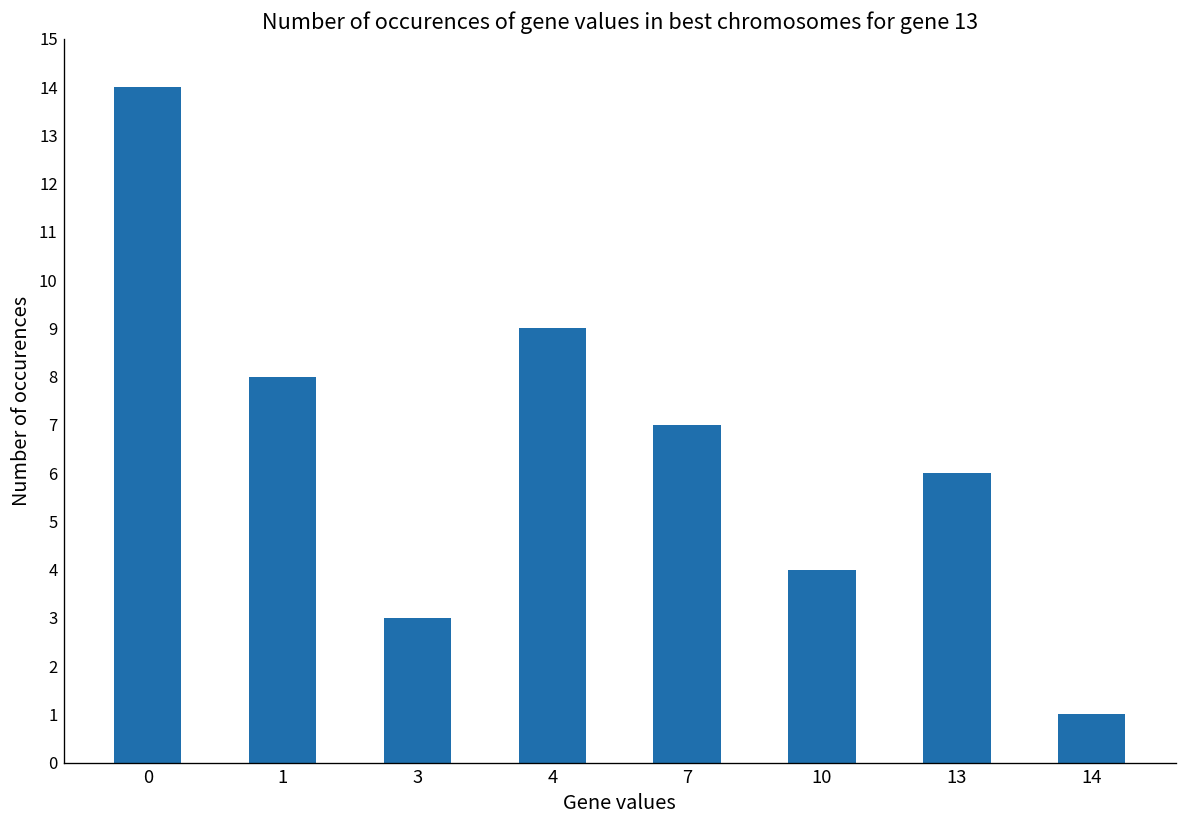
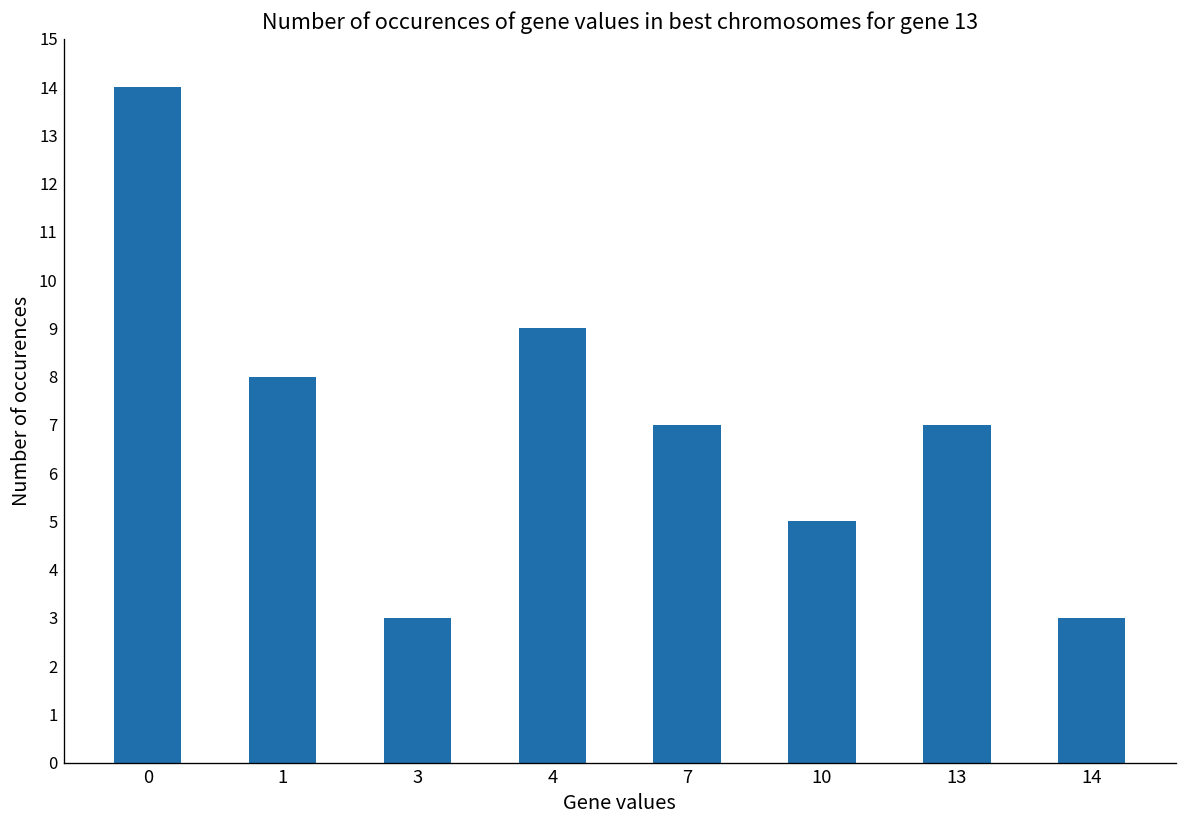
10: 4 -> 5
13: 6 -> 7
14: 1 -> 3
